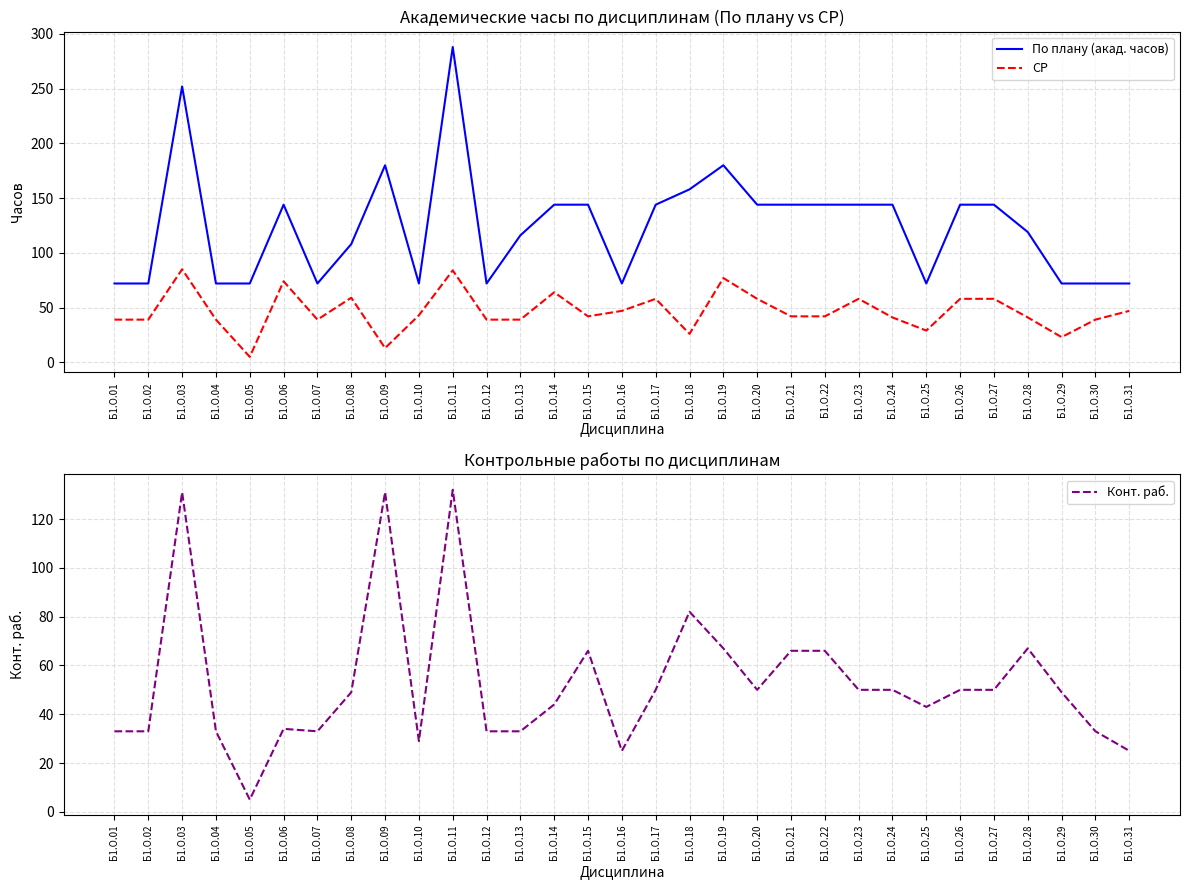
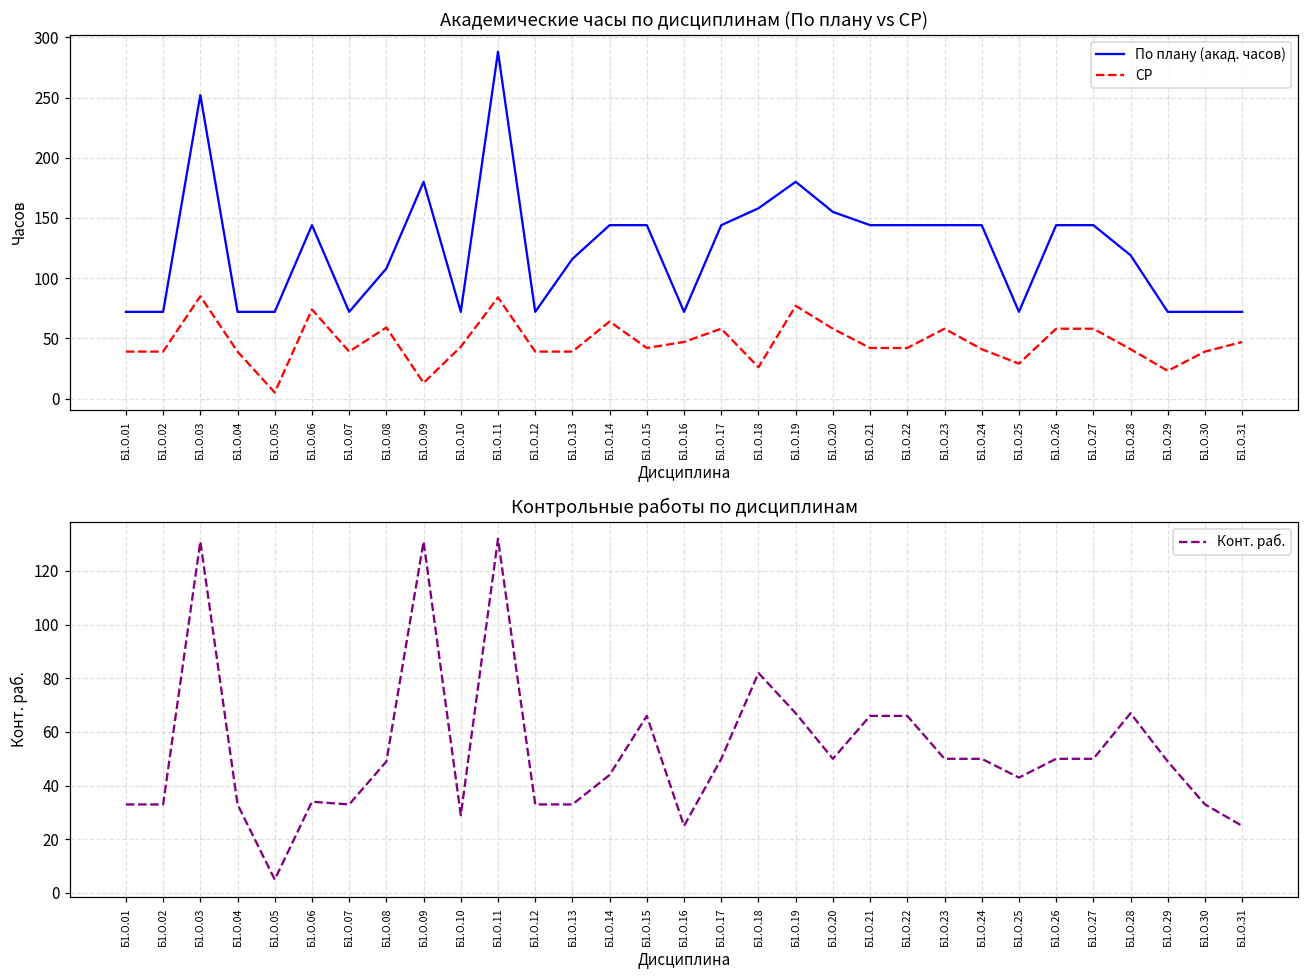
Академические часы по дисциплинам (По плану vs СР), По плану (акад. часов), Б1.О.20: 144 -> 155
